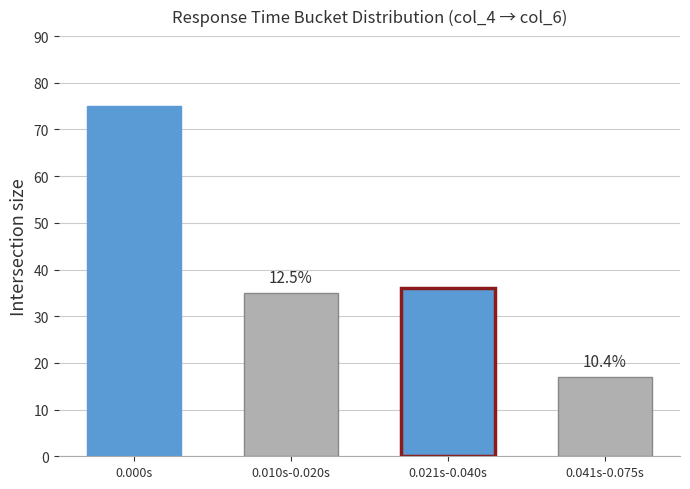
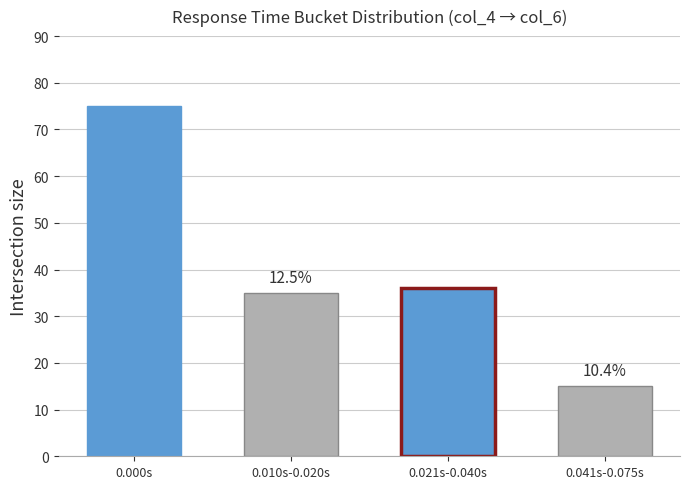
0.041s-0.075s: 17 -> 15
